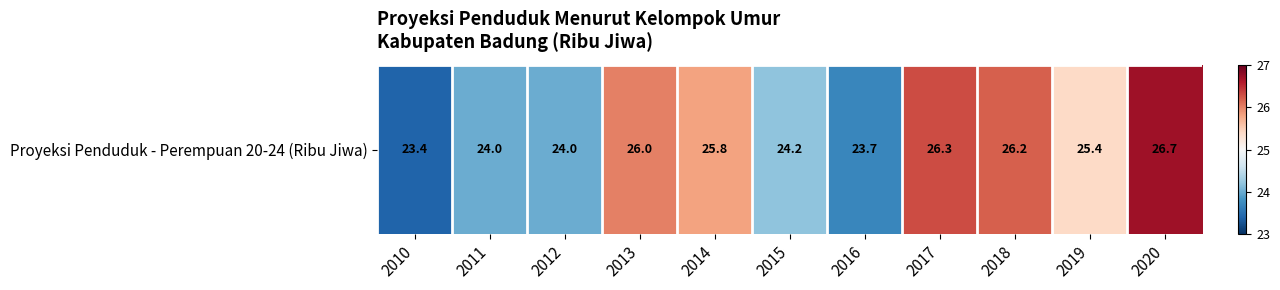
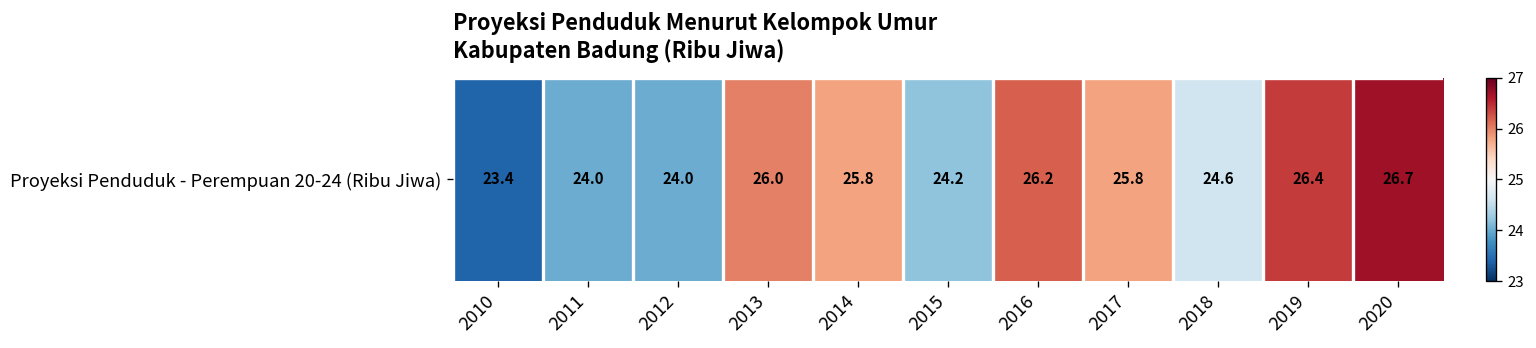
Proyeksi Penduduk - Perempuan 20-24 (Ribu Jiwa), 2016: 23.7 -> 26.2
Proyeksi Penduduk - Perempuan 20-24 (Ribu Jiwa), 2017: 26.3 -> 25.8
Proyeksi Penduduk - Perempuan 20-24 (Ribu Jiwa), 2018: 26.2 -> 24.6
Proyeksi Penduduk - Perempuan 20-24 (Ribu Jiwa), 2019: 25.4 -> 26.4
